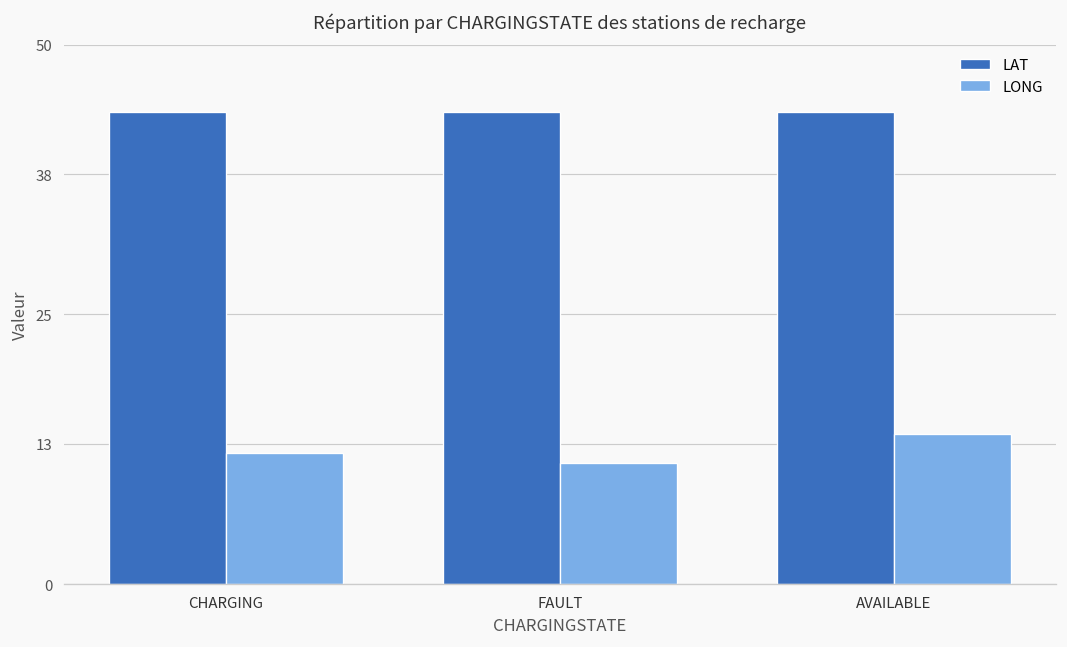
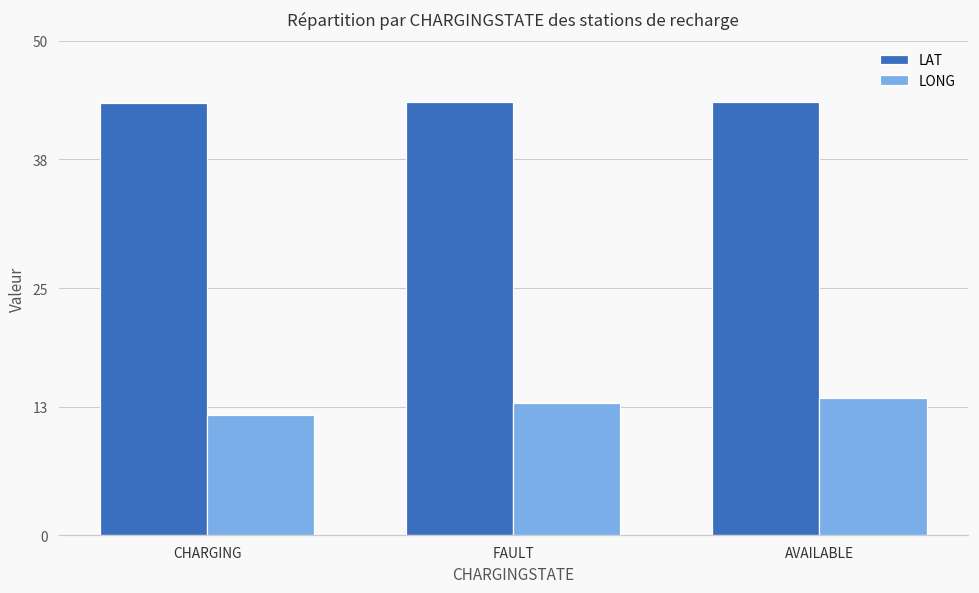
LONG, FAULT: 11 -> 13
